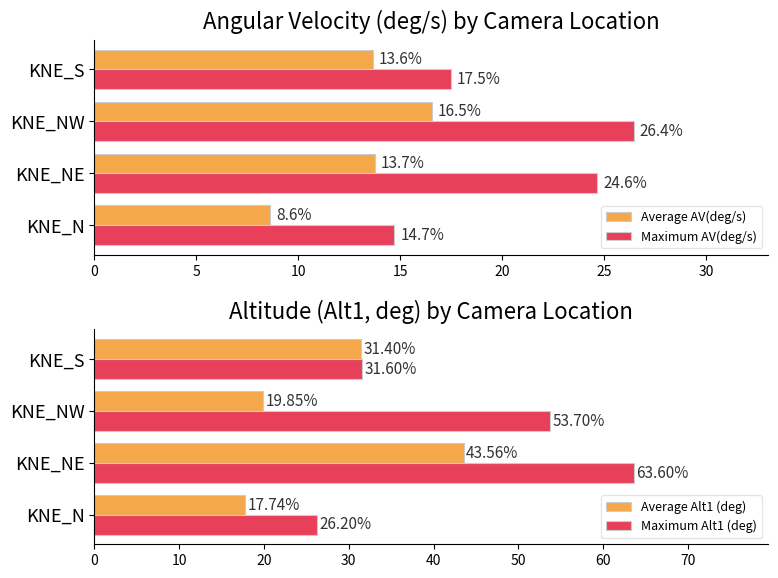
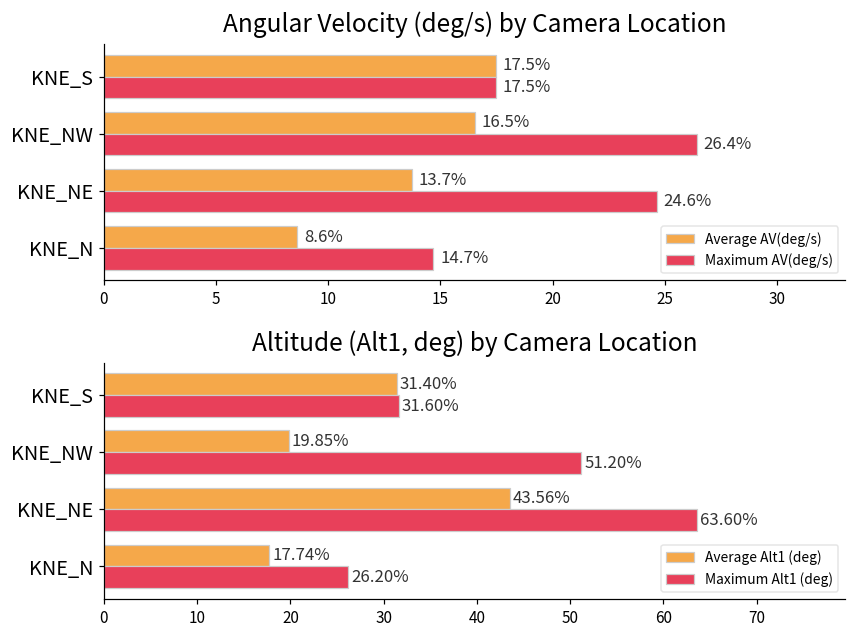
Angular Velocity (deg/s) by Camera Location, Average AV(deg/s), KNE_S: 13.6% -> 17.5%
Altitude (Alt1, deg) by Camera Location, Maximum Alt1 (deg), KNE_NW: 53.70% -> 51.20%
